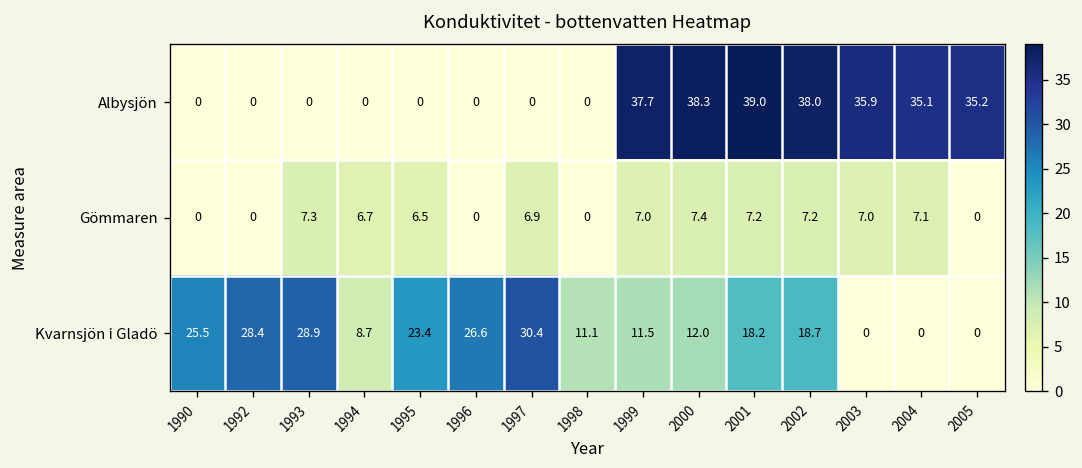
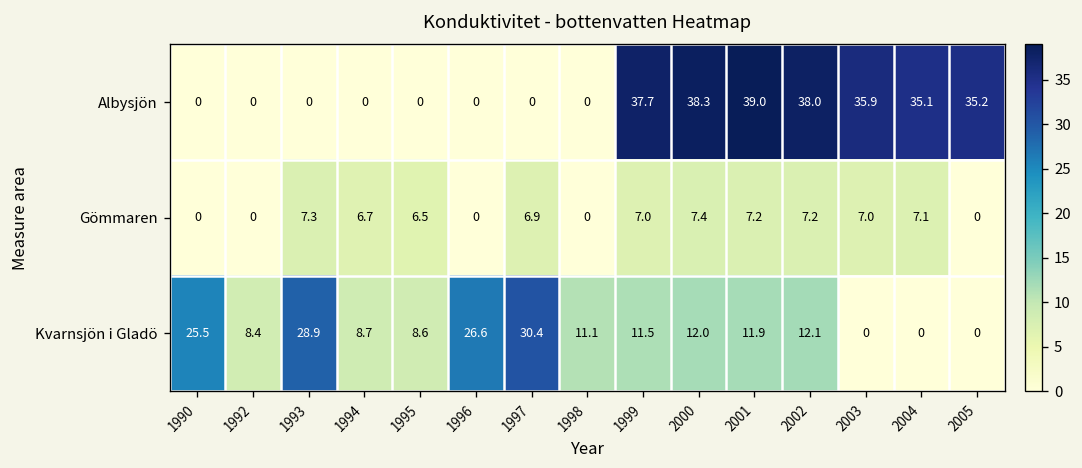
Kvarnsjön i Gladö, 1992: 28.4 -> 8.4
Kvarnsjön i Gladö, 1995: 23.4 -> 8.6
Kvarnsjön i Gladö, 2001: 18.2 -> 11.9
Kvarnsjön i Gladö, 2002: 18.7 -> 12.1
